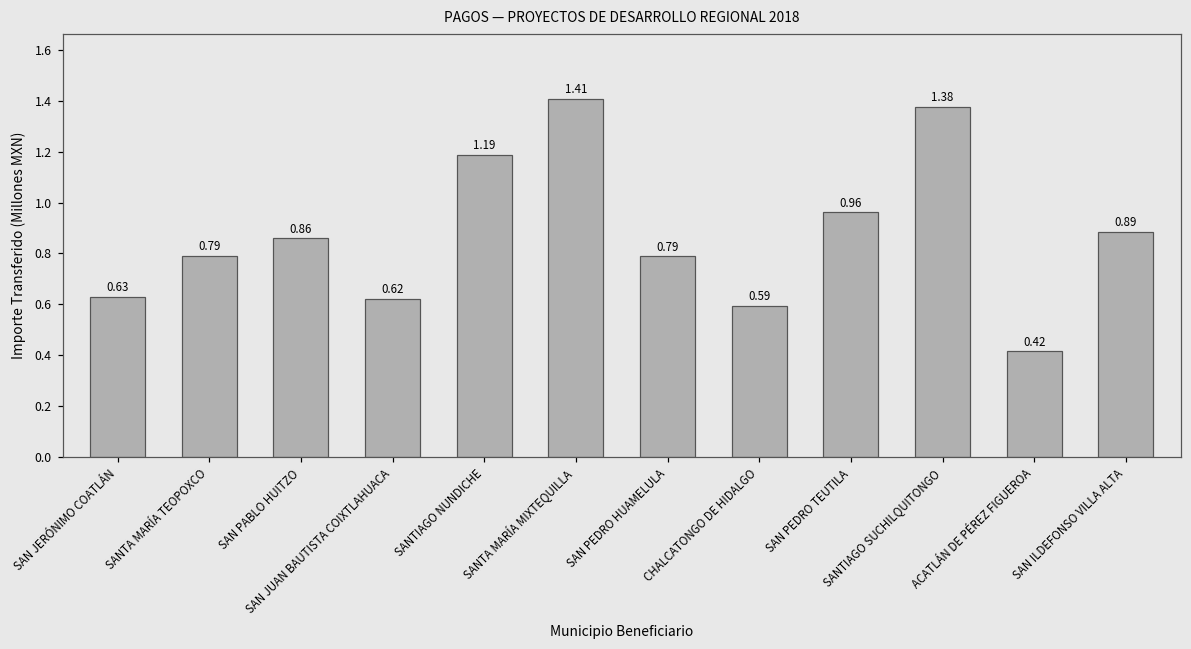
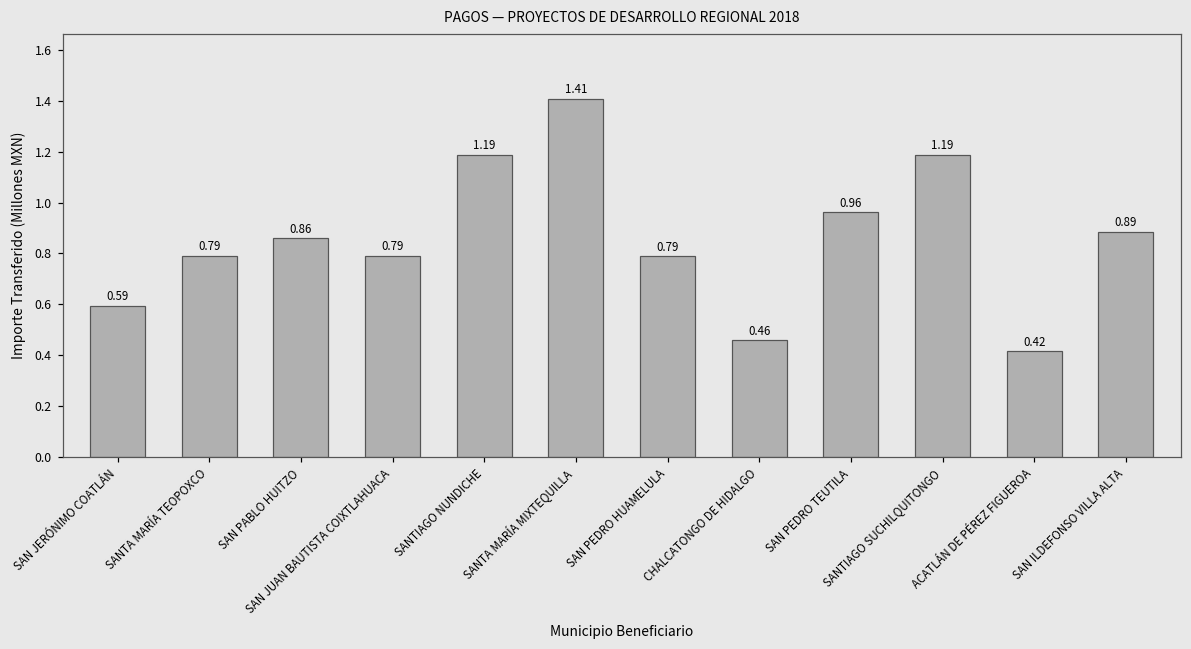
SAN JERÓNIMO COATLÁN: 0.63 -> 0.59
SAN JUAN BAUTISTA COIXTLAHUACA: 0.62 -> 0.79
CHALCATONGO DE HIDALGO: 0.59 -> 0.46
SANTIAGO SUCHILQUITONGO: 1.38 -> 1.19
